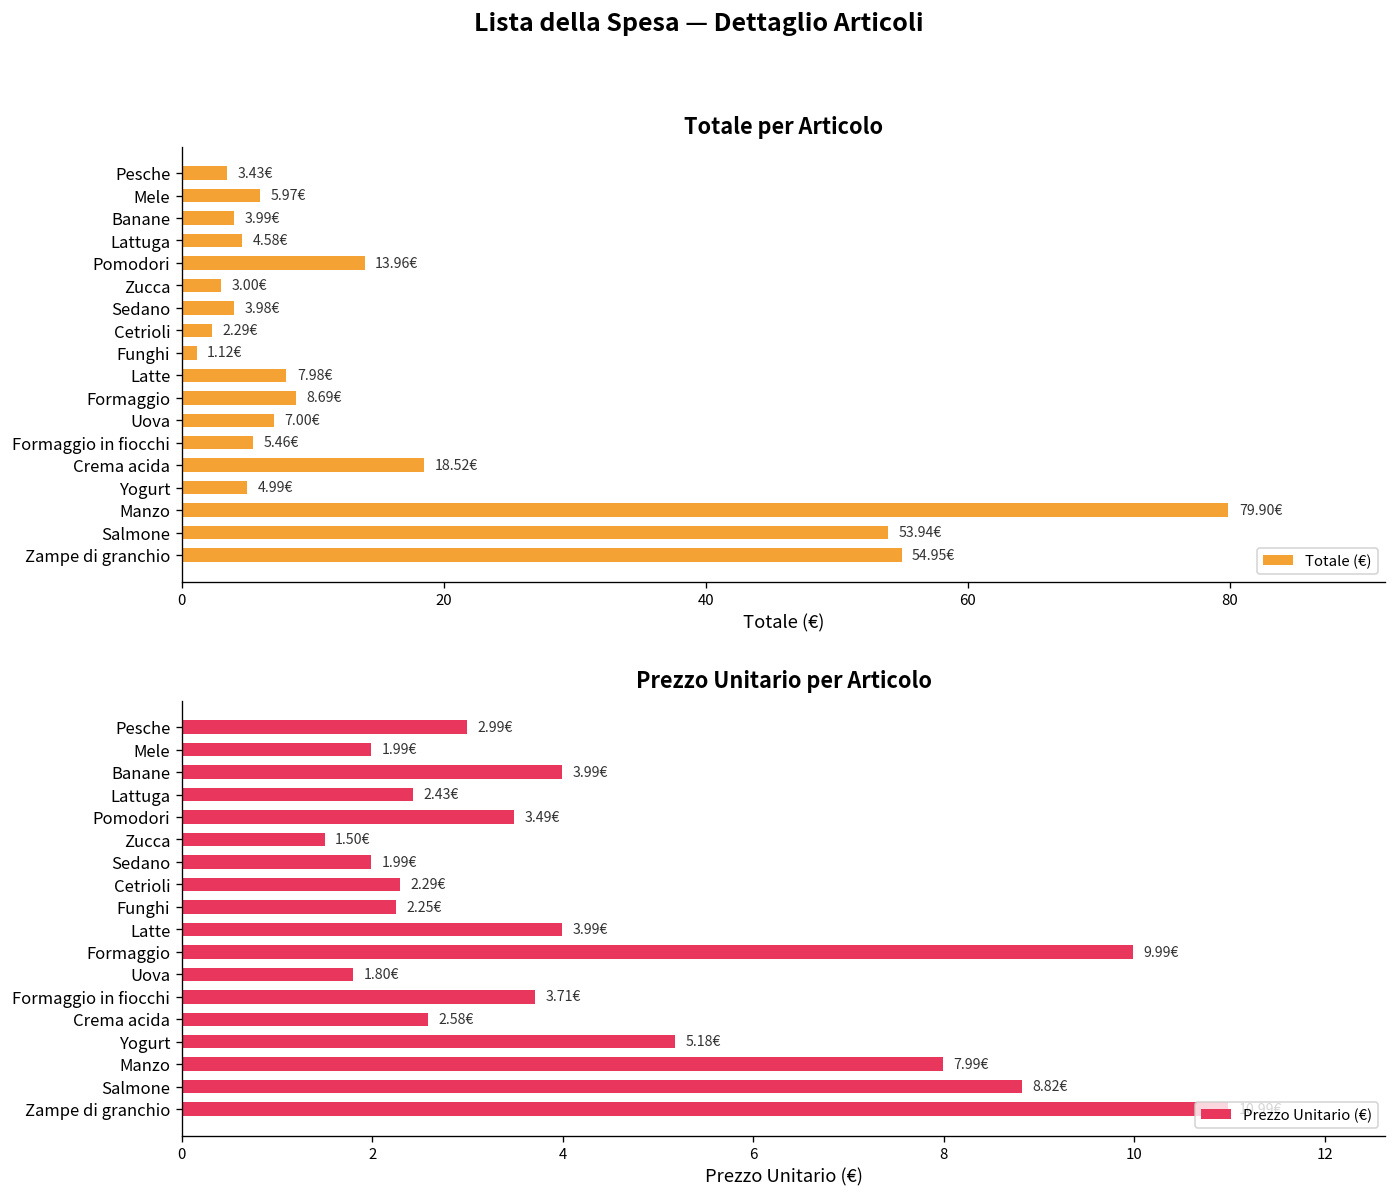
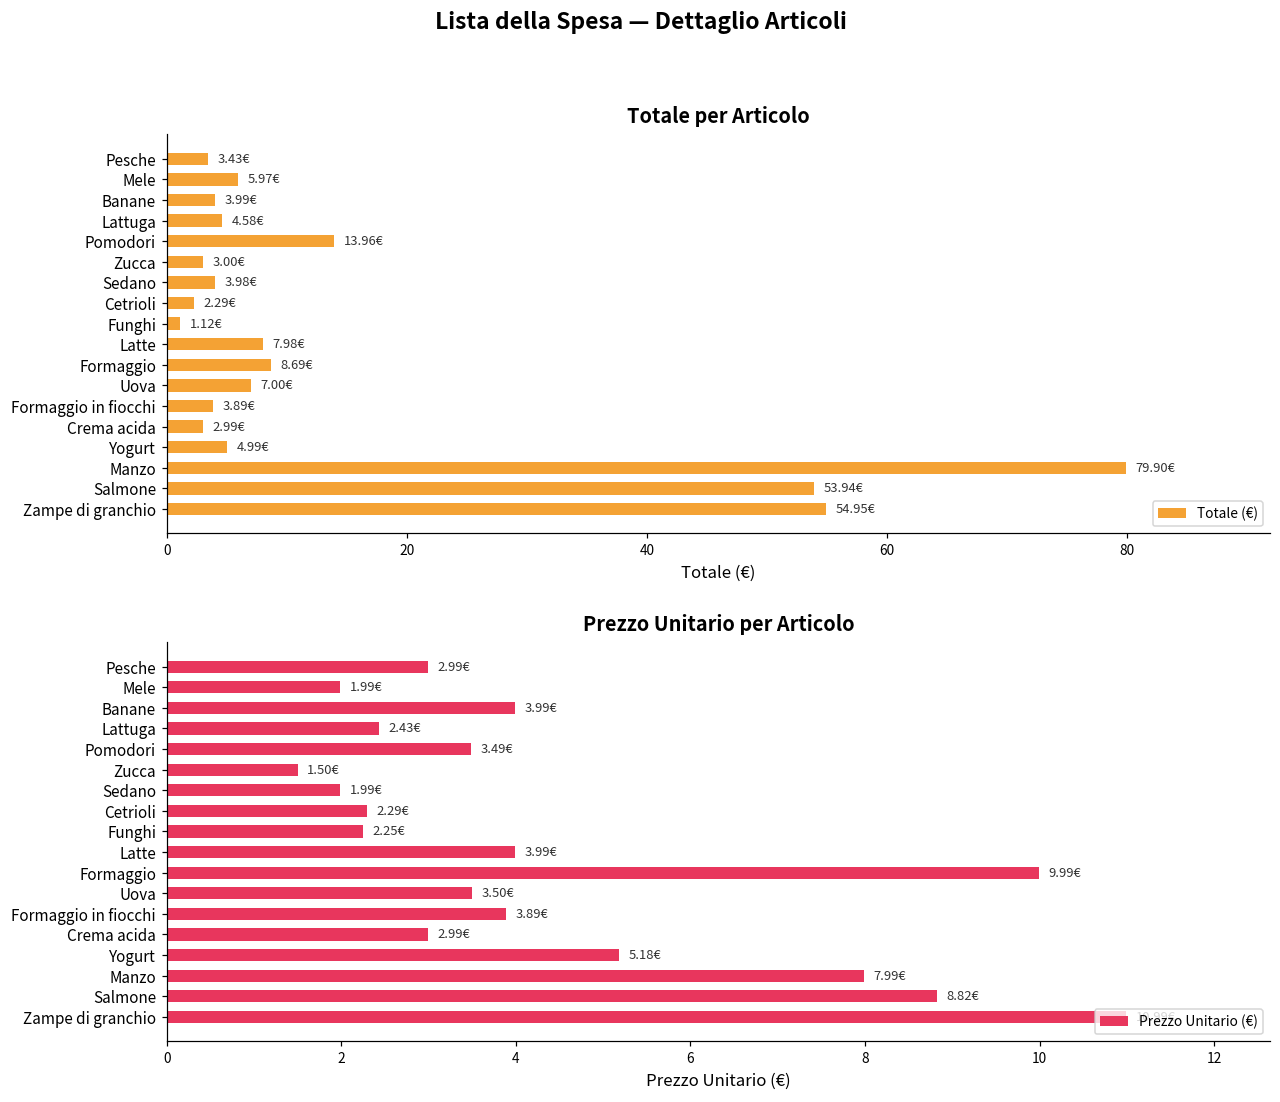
Totale per Articolo, Formaggio in fiocchi: 5.46€ -> 3.89€
Totale per Articolo, Crema acida: 18.52€ -> 2.99€
Prezzo Unitario per Articolo, Uova: 1.80€ -> 3.50€
Prezzo Unitario per Articolo, Formaggio in fiocchi: 3.71€ -> 3.89€
Prezzo Unitario per Articolo, Crema acida: 2.58€ -> 2.99€
